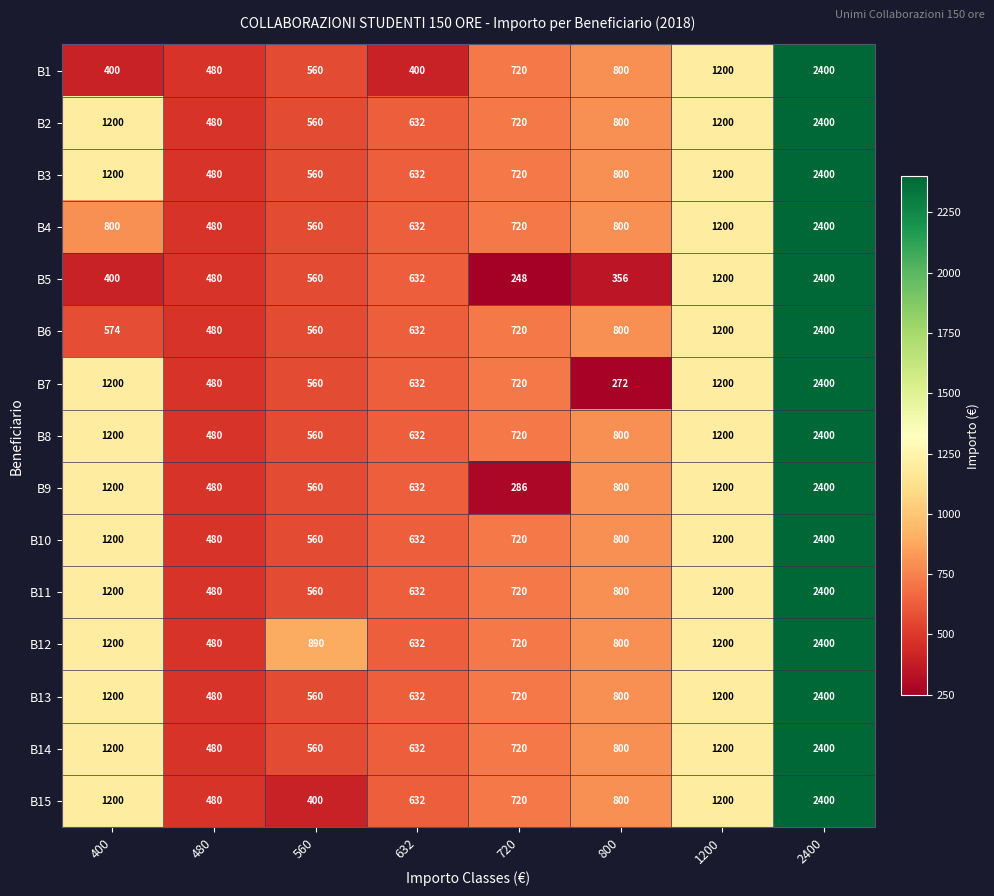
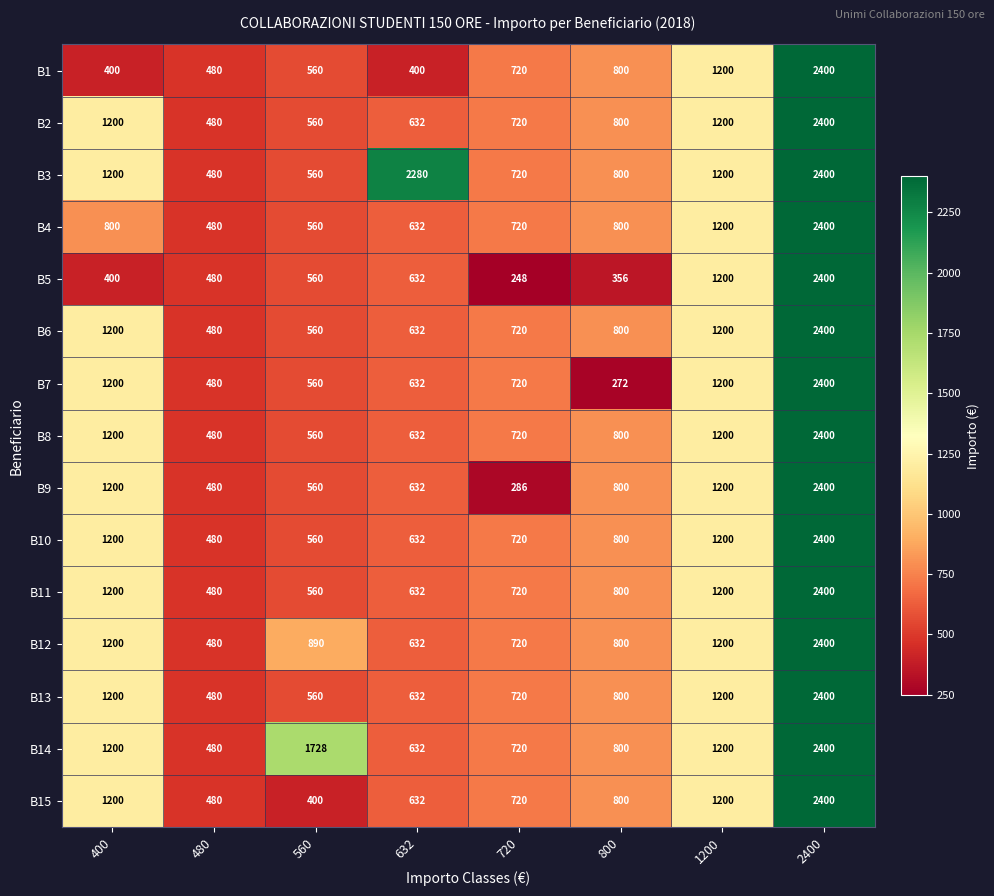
B3, 632: 632 -> 2280
B6, 400: 574 -> 1200
B14, 560: 560 -> 1728
